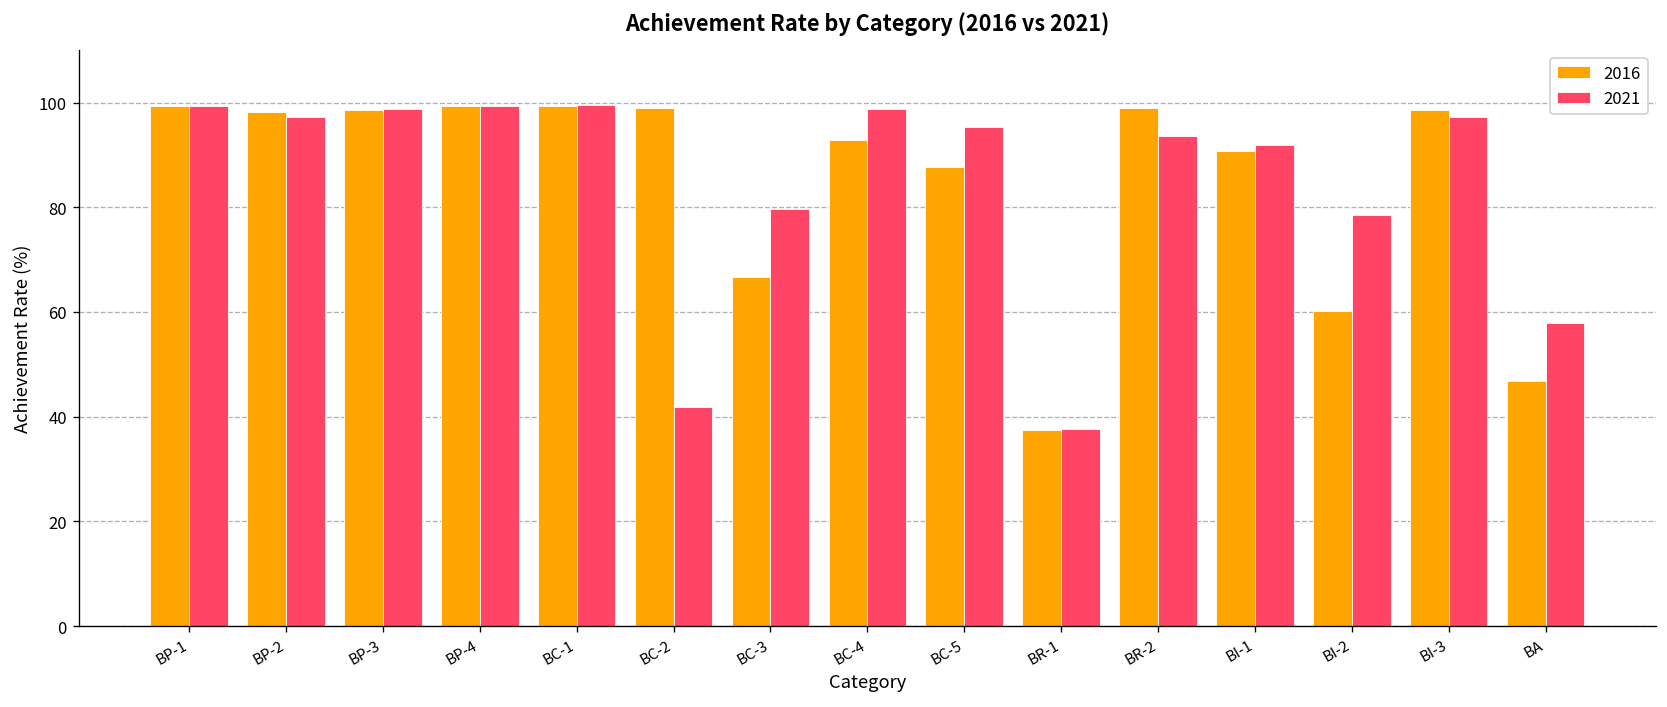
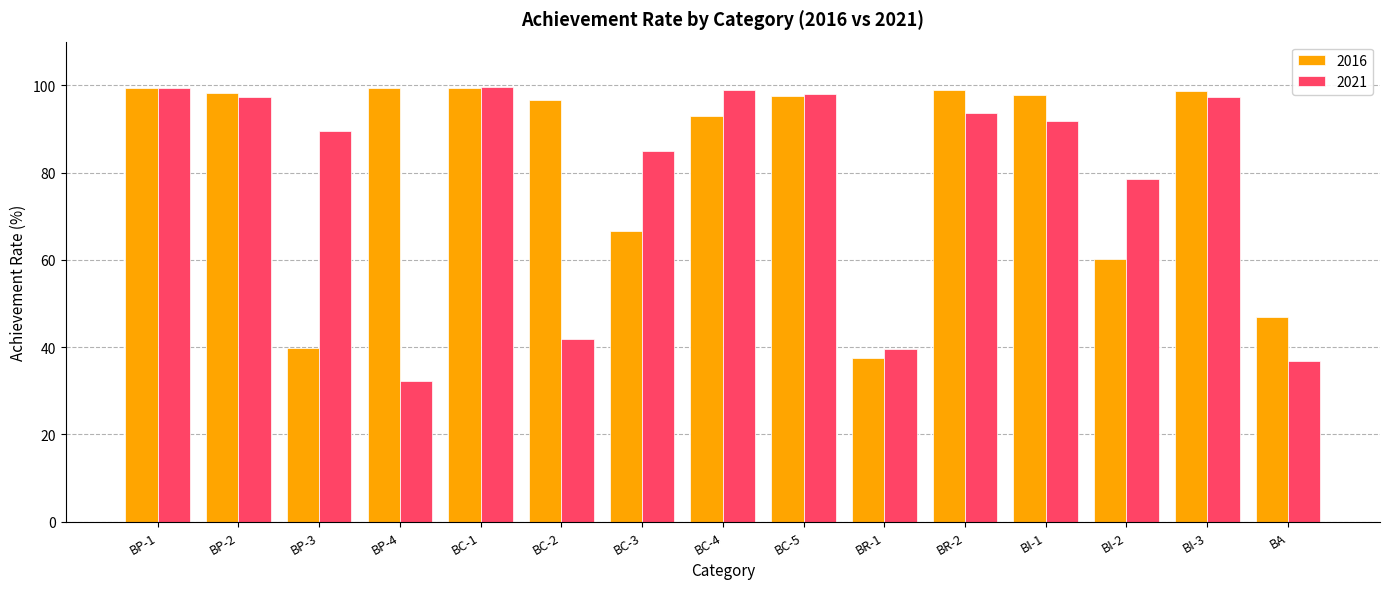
2016, BP-3: 99 -> 40
2021, BP-3: 99 -> 90
2021, BP-4: 99 -> 32
2016, BC-2: 99 -> 97
2021, BC-3: 80 -> 85
2016, BC-5: 88 -> 98
2021, BC-5: 95 -> 98
2021, BR-1: 38 -> 40
2016, BI-1: 91 -> 98
2021, BA: 58 -> 37
